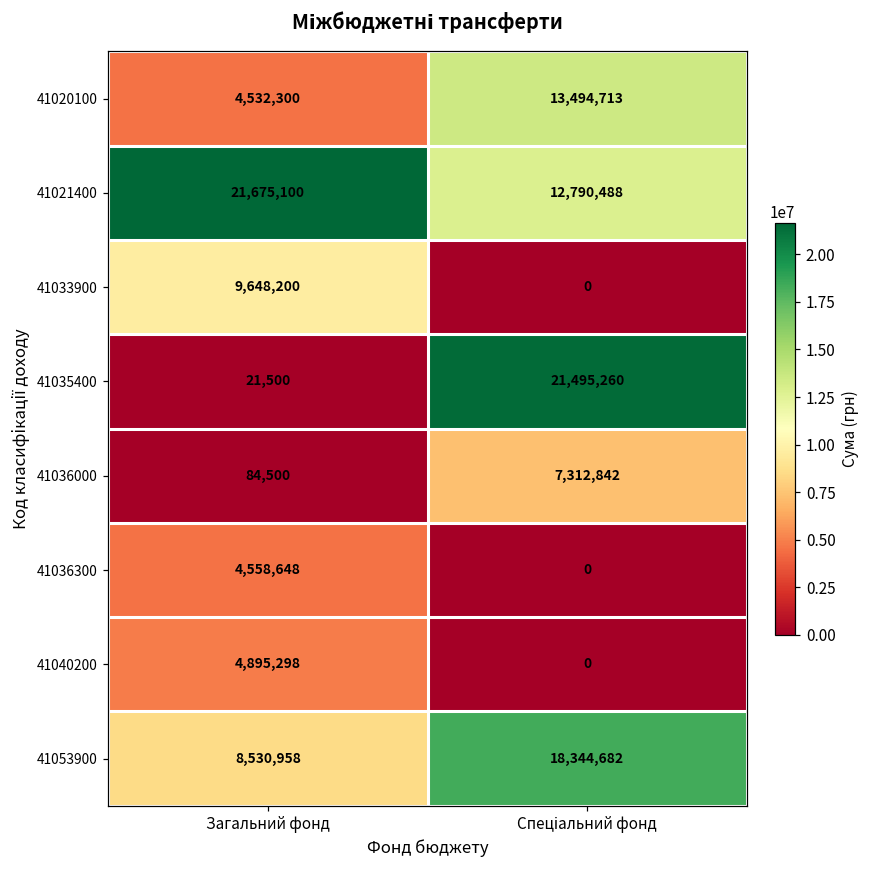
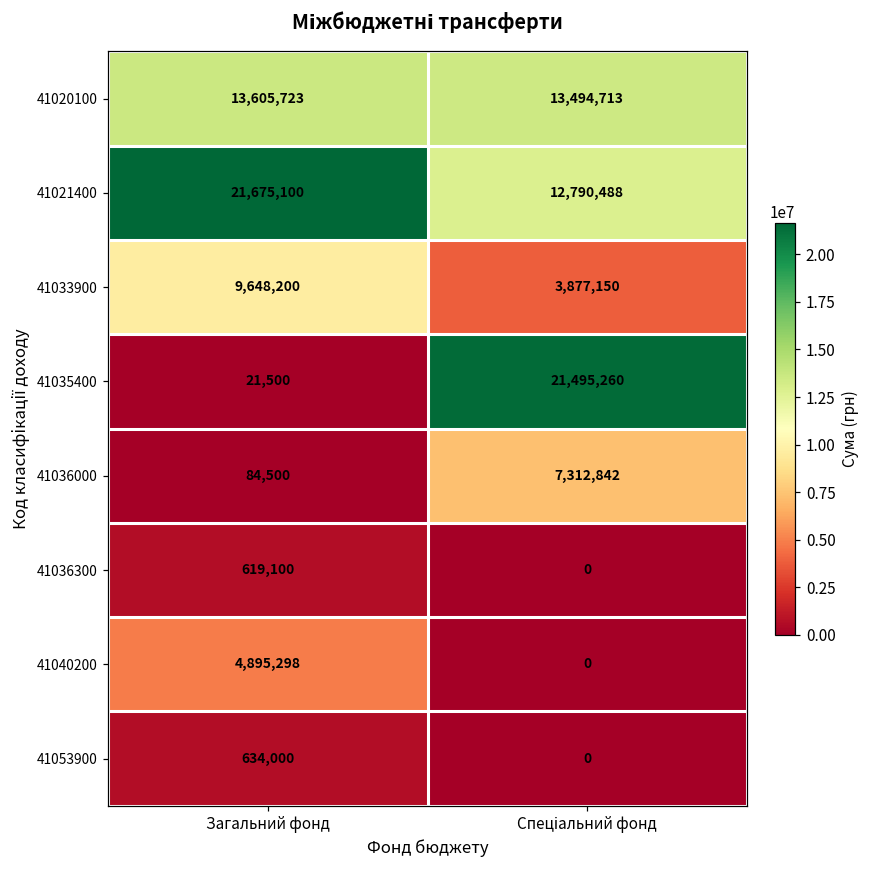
41020100, Загальний фонд: 4,532,300 -> 13,605,723
41033900, Спеціальний фонд: 0 -> 3,877,150
41036300, Загальний фонд: 4,558,648 -> 619,100
41053900, Загальний фонд: 8,530,958 -> 634,000
41053900, Спеціальний фонд: 18,344,682 -> 0
